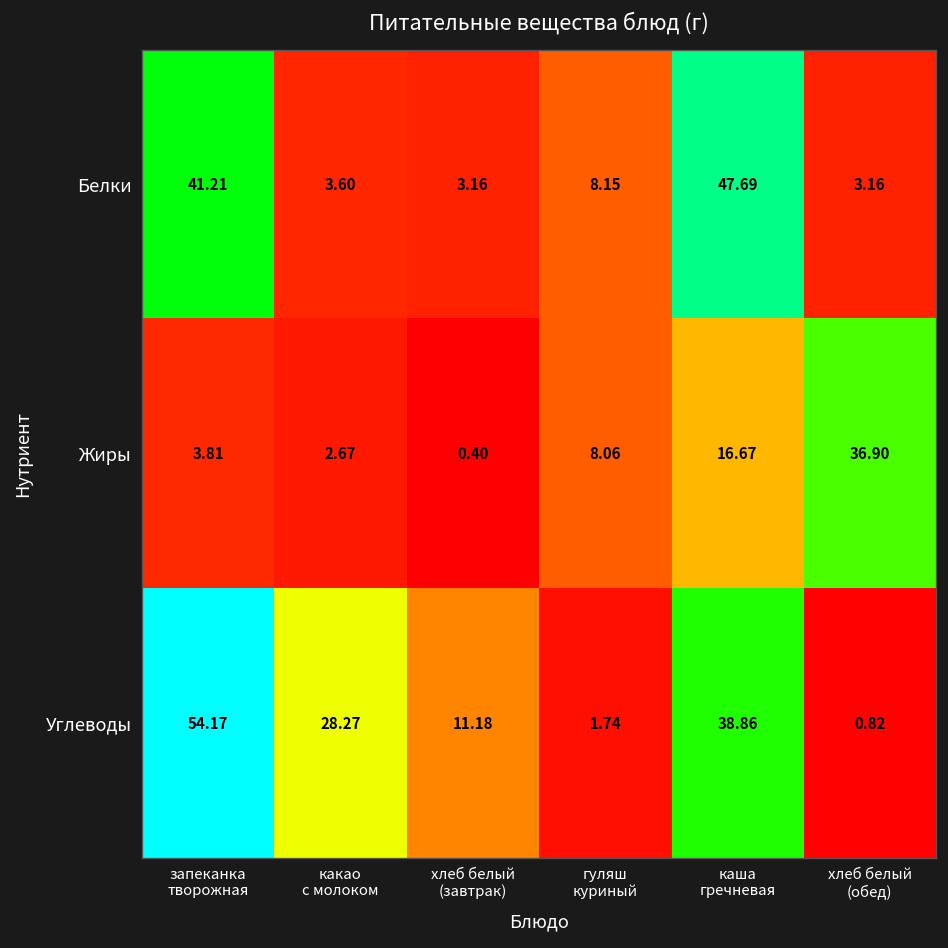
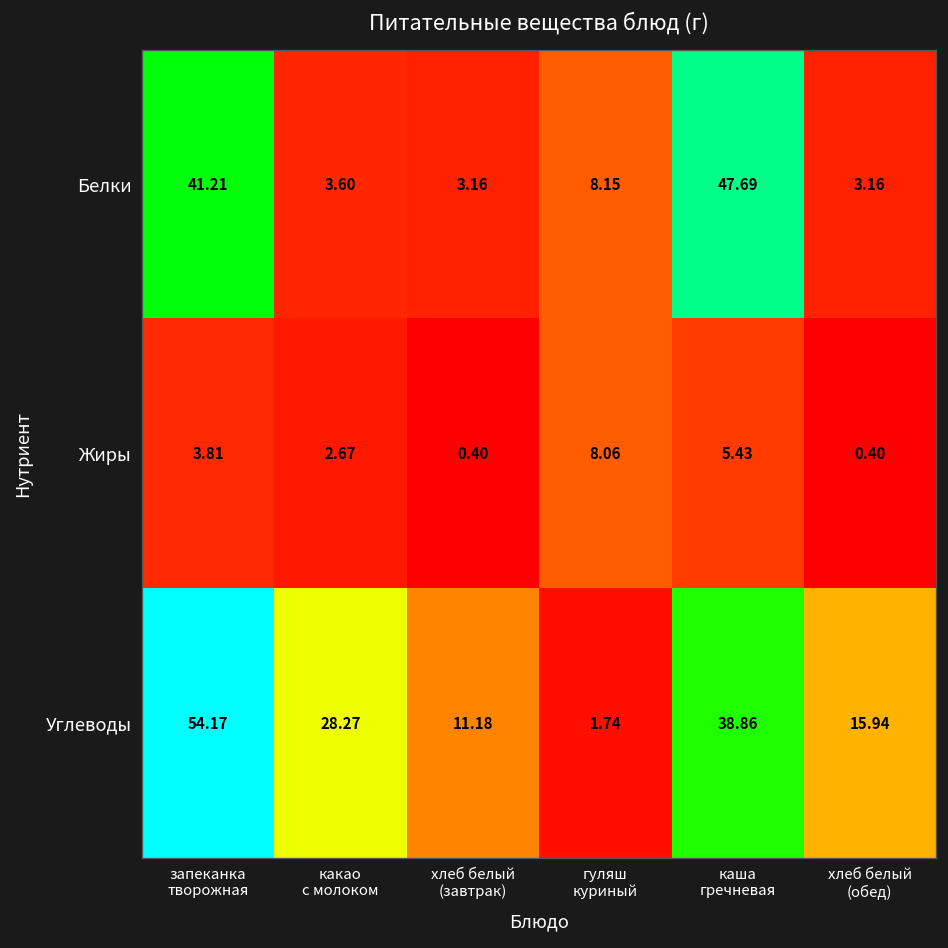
Жиры, каша гречневая: 16.67 -> 5.43
Жиры, хлеб белый (обед): 36.90 -> 0.40
Углеводы, хлеб белый (обед): 0.82 -> 15.94
